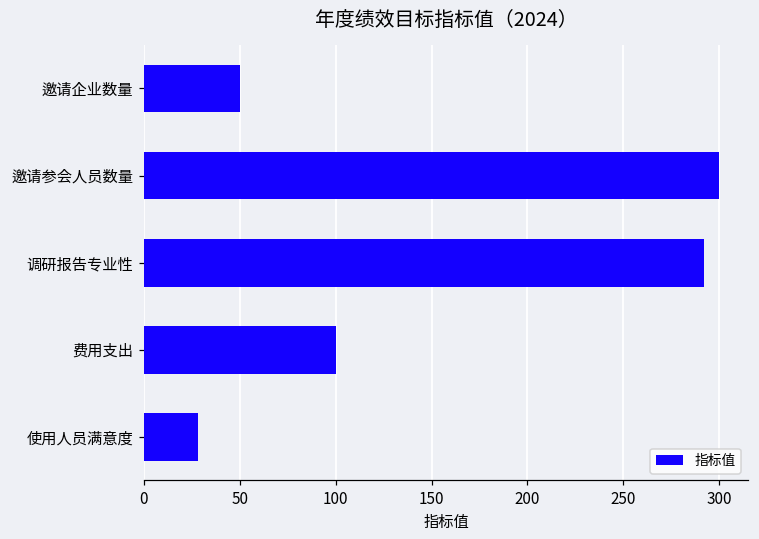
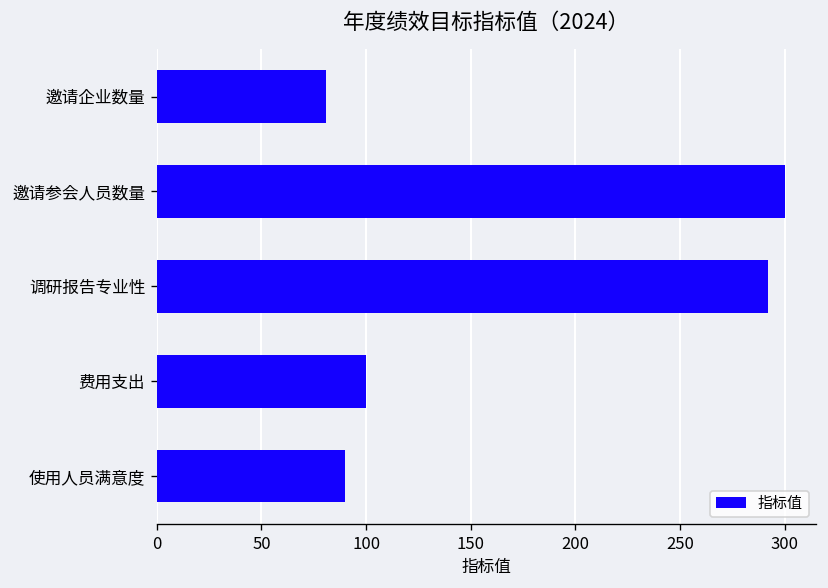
邀请企业数量: 50 -> 81
使用人员满意度: 28 -> 90
